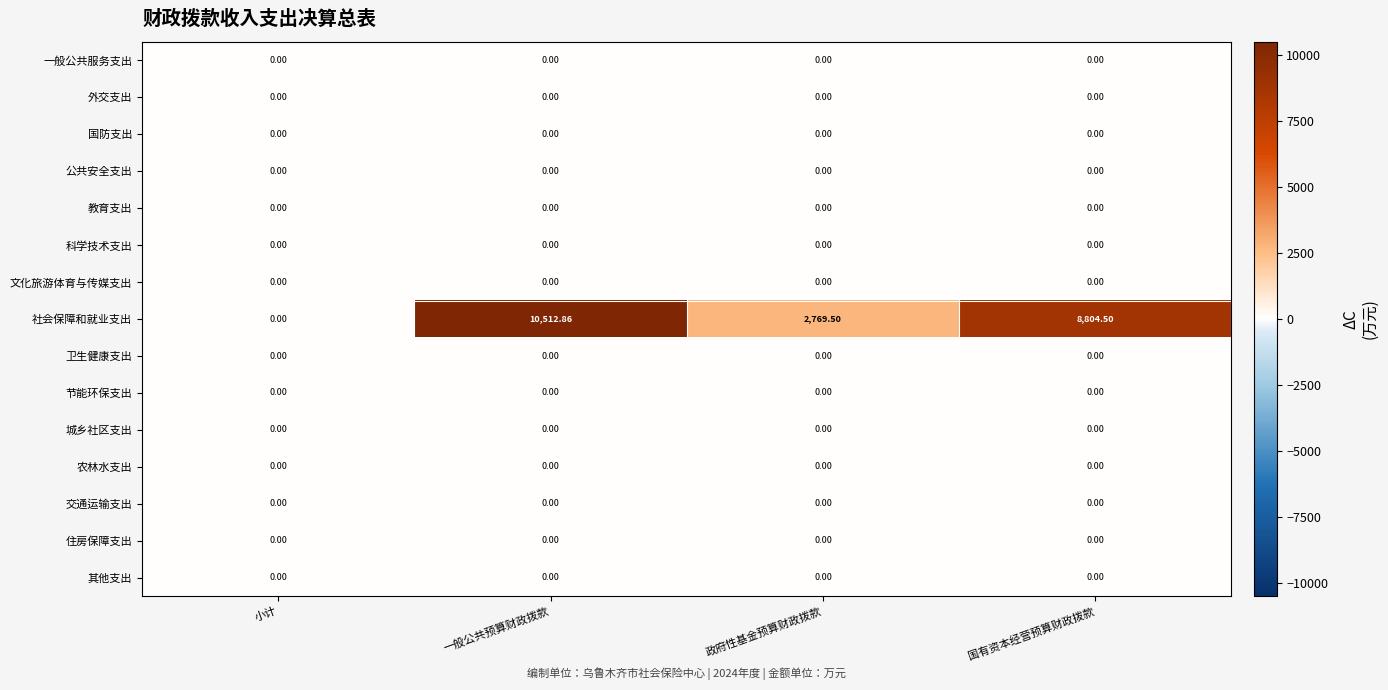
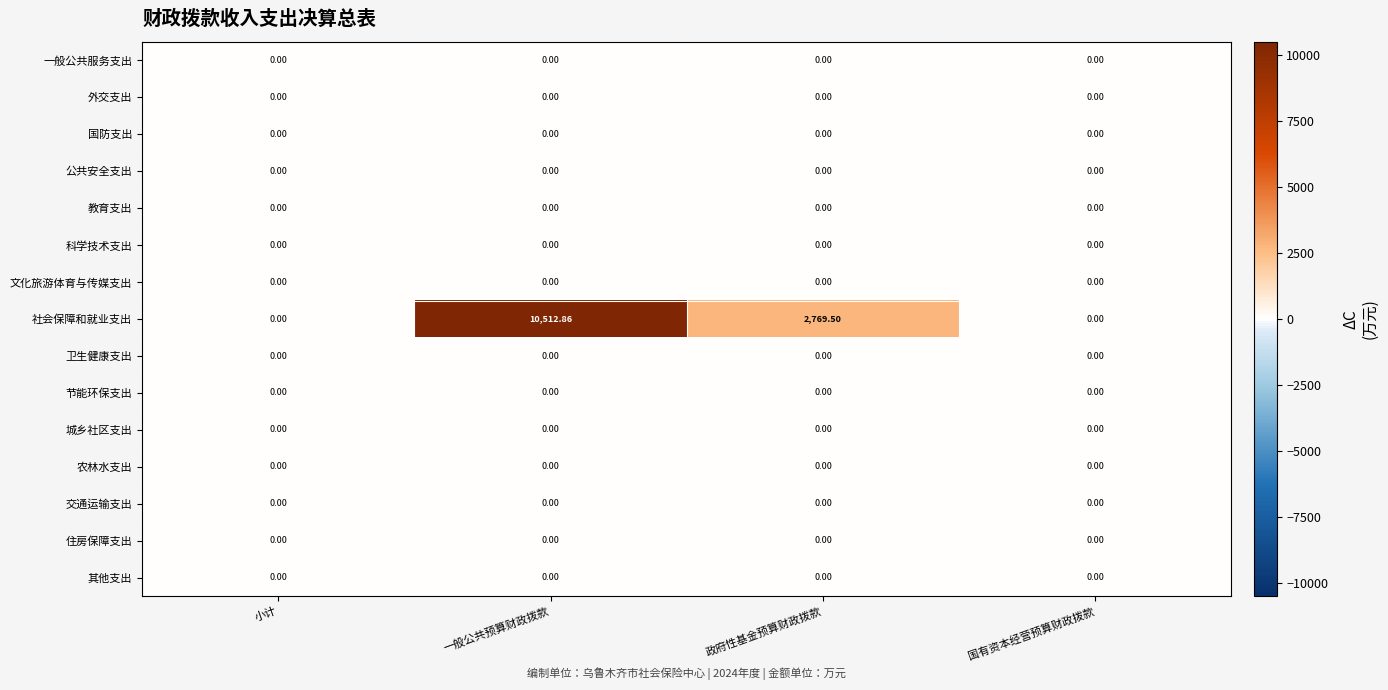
社会保障和就业支出, 国有资本经营预算财政拨款: 8,804.50 -> 0.00
